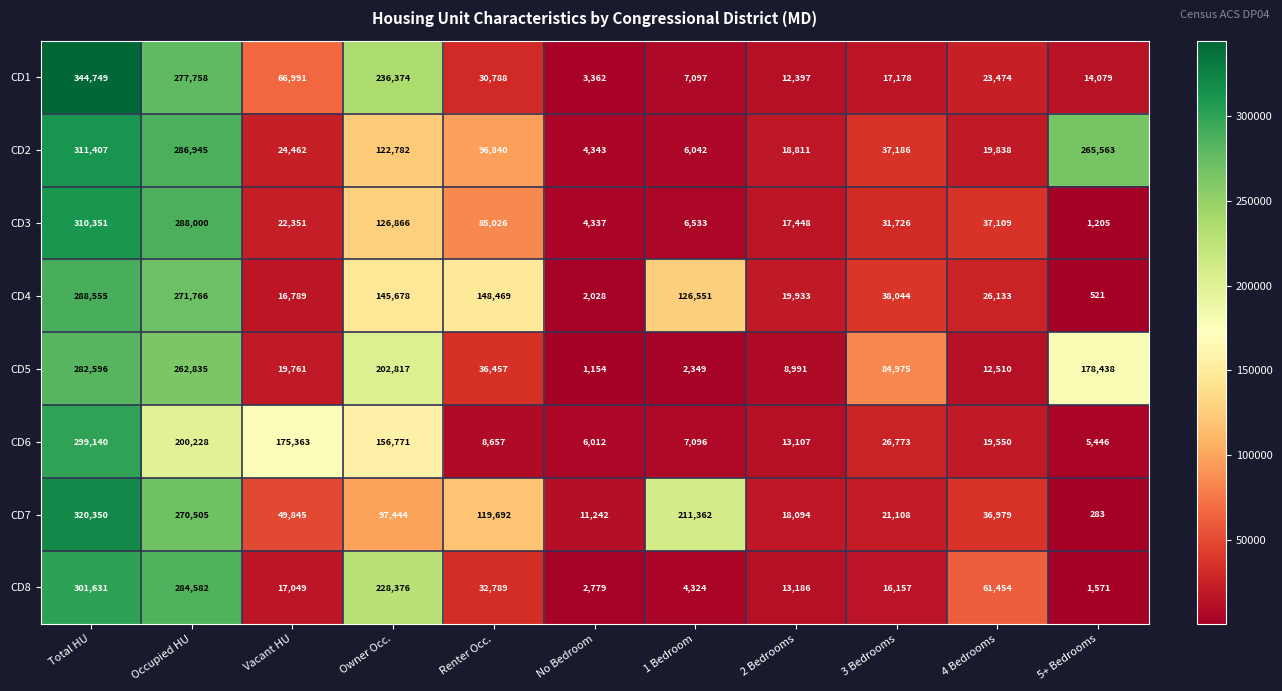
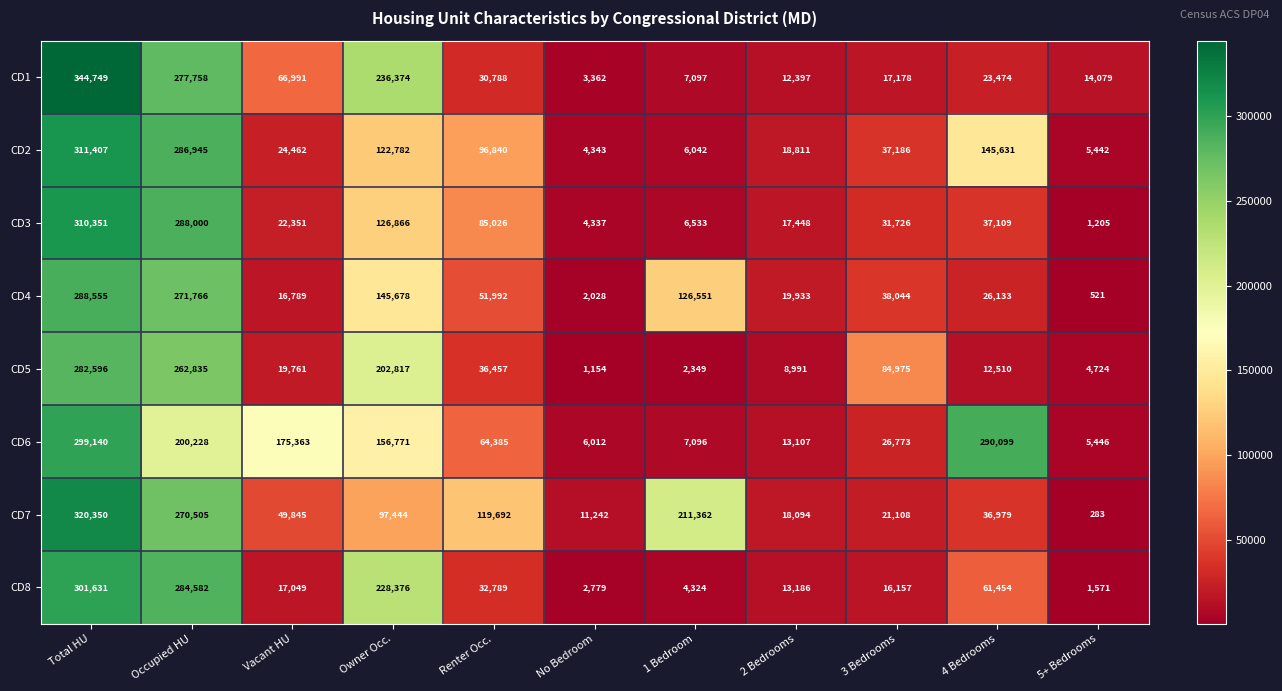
CD2, 4 Bedrooms: 19,838 -> 145,631
CD2, 5+ Bedrooms: 265,563 -> 5,442
CD4, Renter Occ.: 148,469 -> 51,992
CD5, 5+ Bedrooms: 178,438 -> 4,724
CD6, Renter Occ.: 8,657 -> 64,385
CD6, 4 Bedrooms: 19,550 -> 290,099
